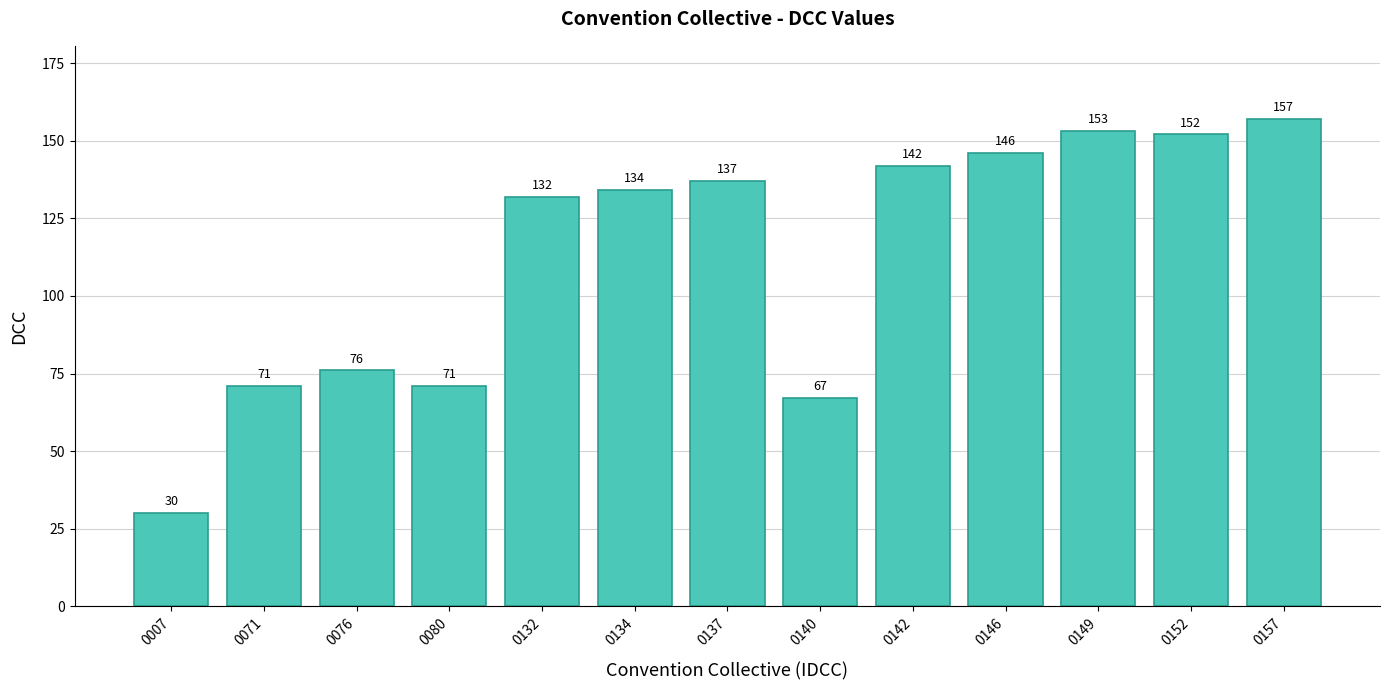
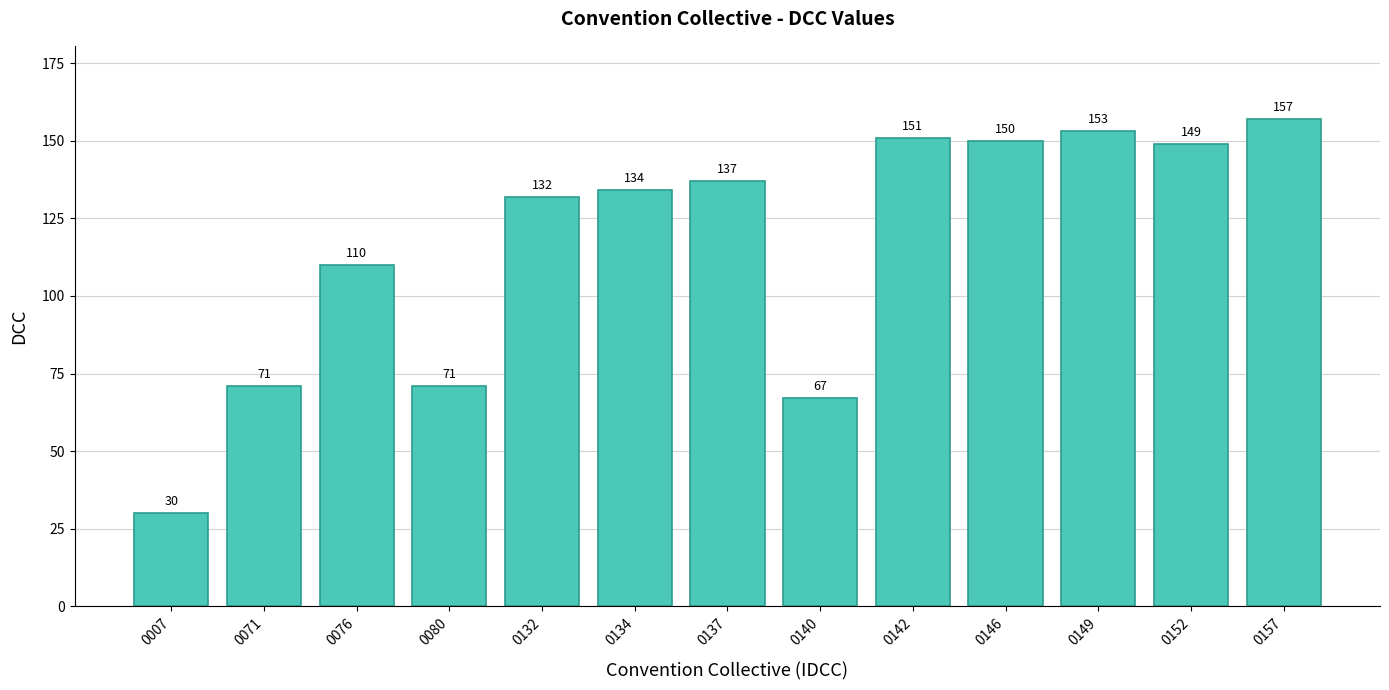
0076: 76 -> 110
0142: 142 -> 151
0146: 146 -> 150
0152: 152 -> 149
